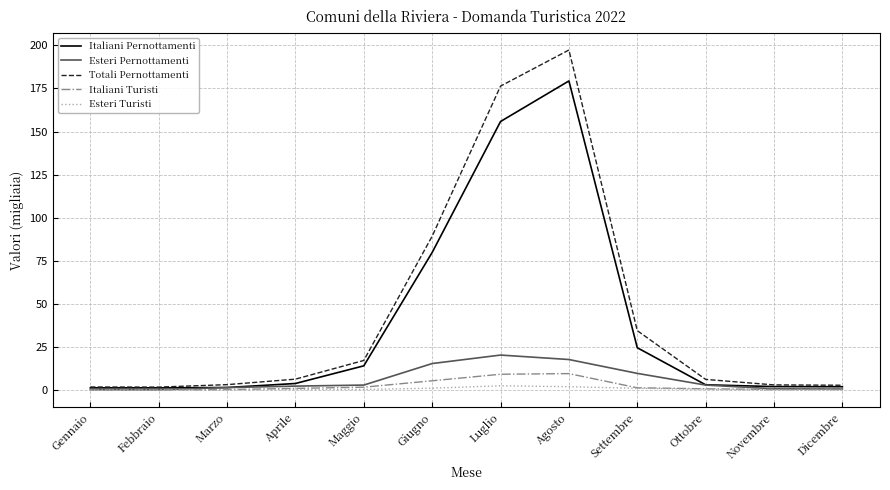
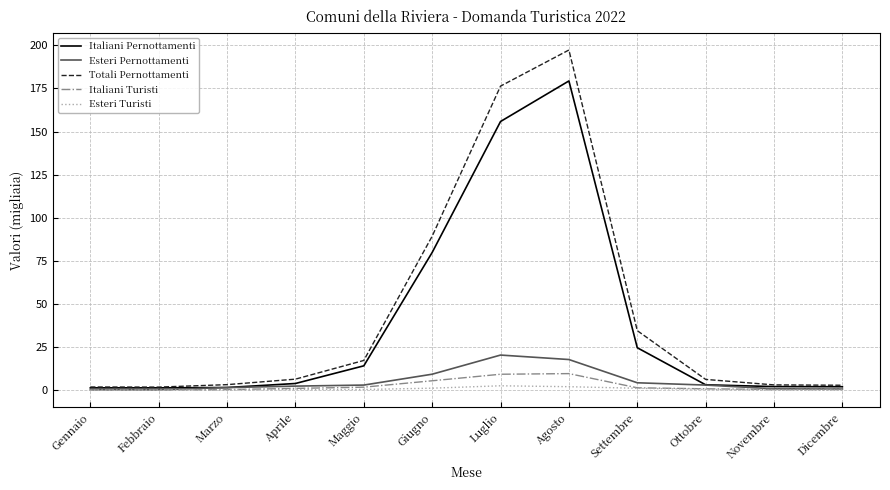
Esteri Pernottamenti, Giugno: 16 -> 9
Esteri Pernottamenti, Settembre: 10 -> 4
